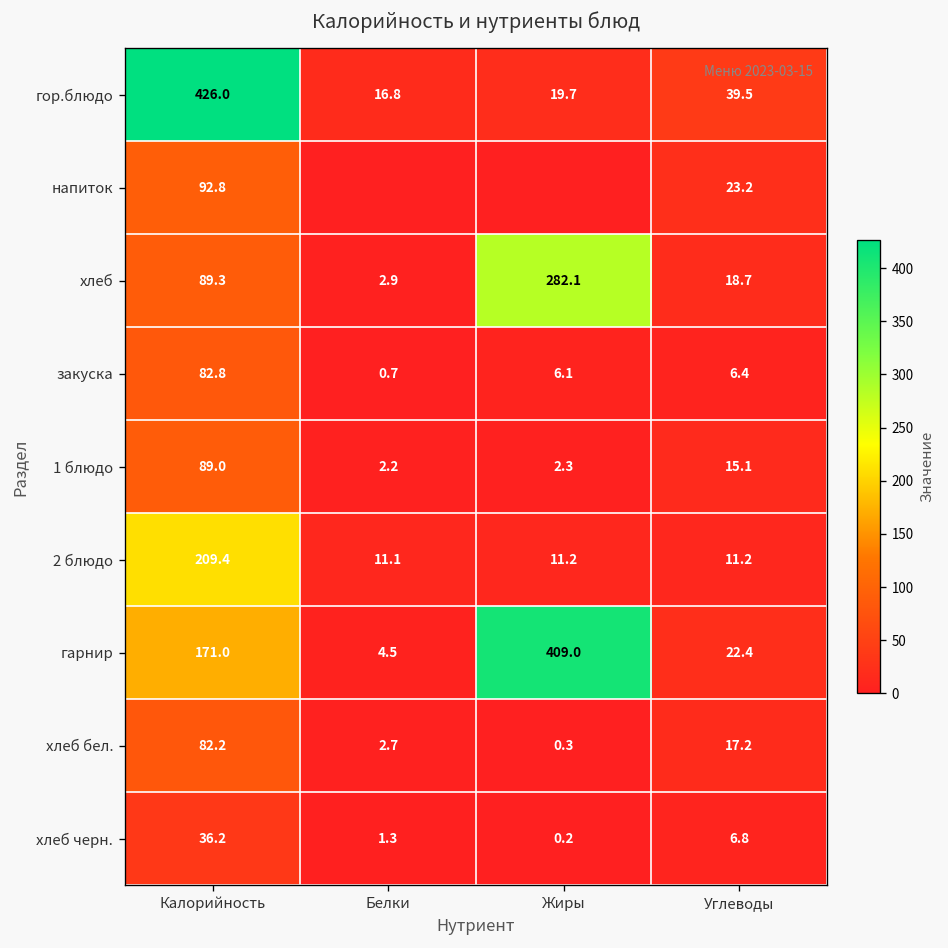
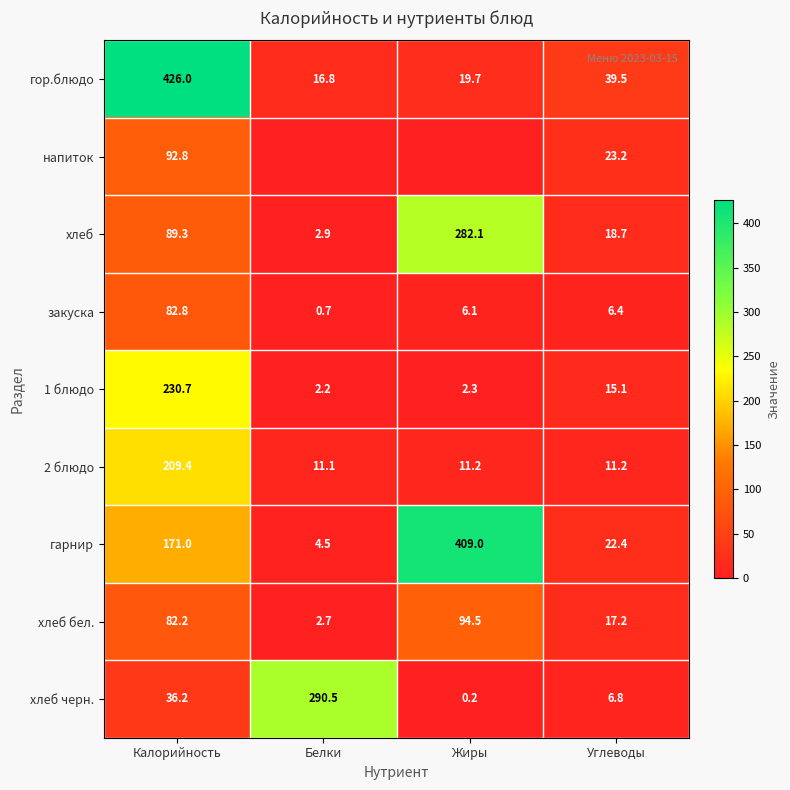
1 блюдо, Калорийность: 89.0 -> 230.7
хлеб бел., Жиры: 0.3 -> 94.5
хлеб черн., Белки: 1.3 -> 290.5
